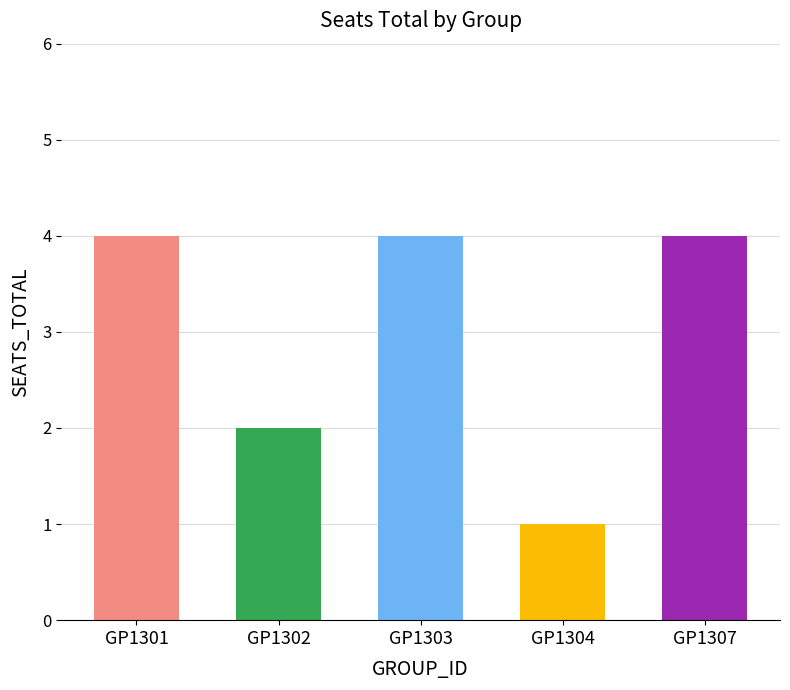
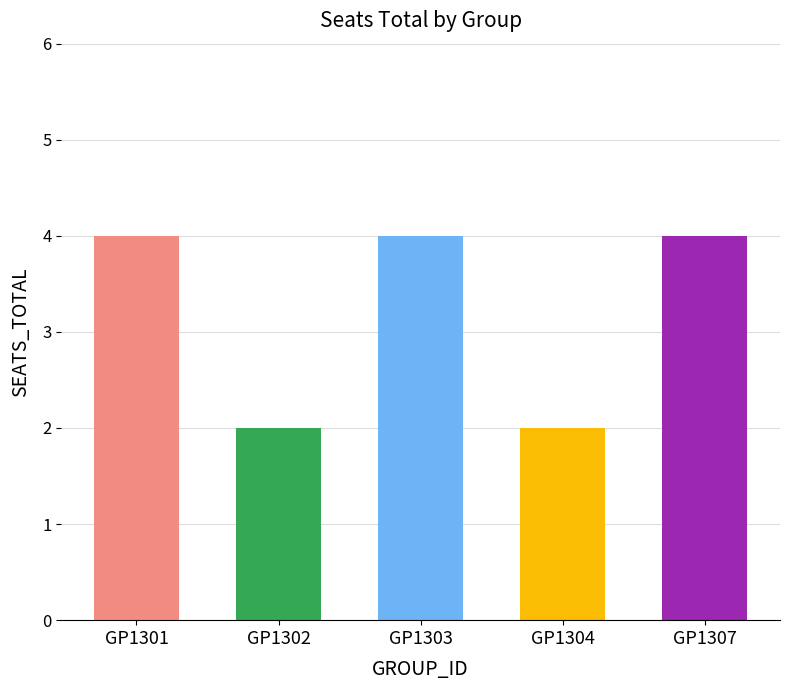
GP1304: 1 -> 2
